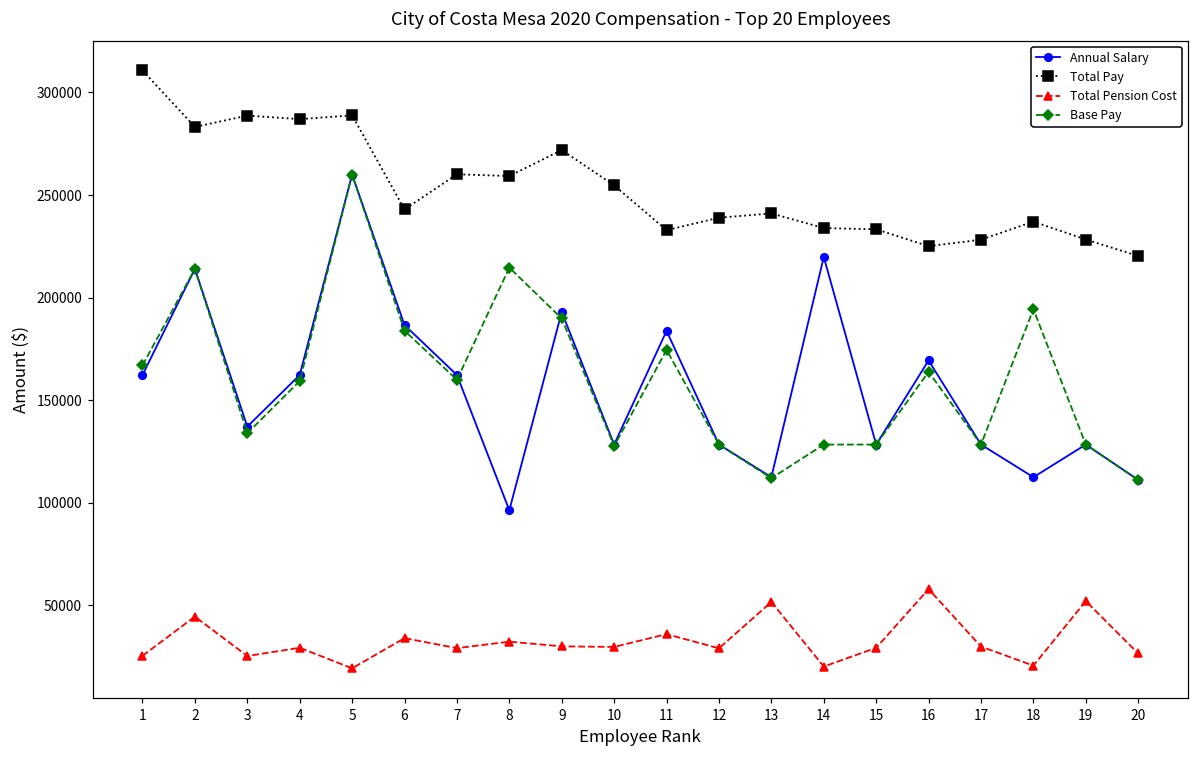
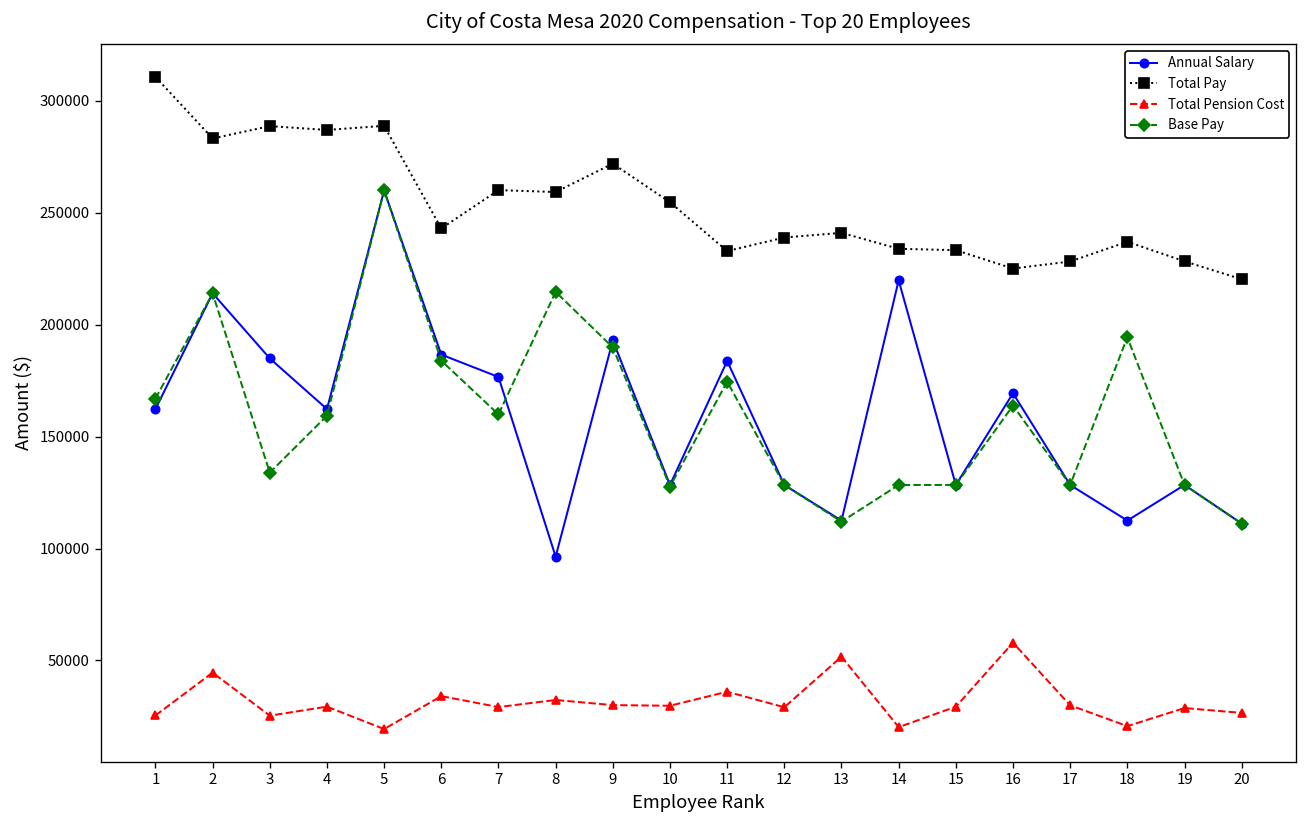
Annual Salary, 3: 137000 -> 185000
Annual Salary, 7: 162000 -> 177000
Total Pension Cost, 19: 52000 -> 29000
